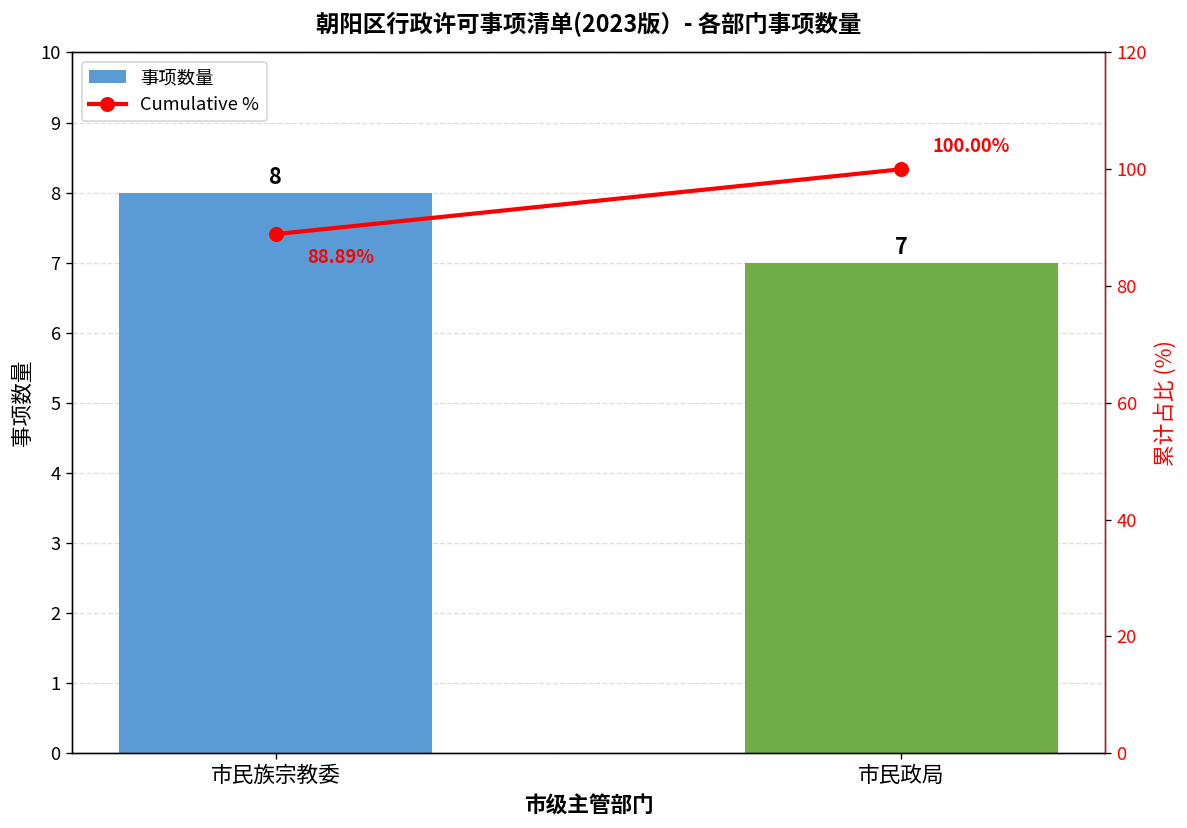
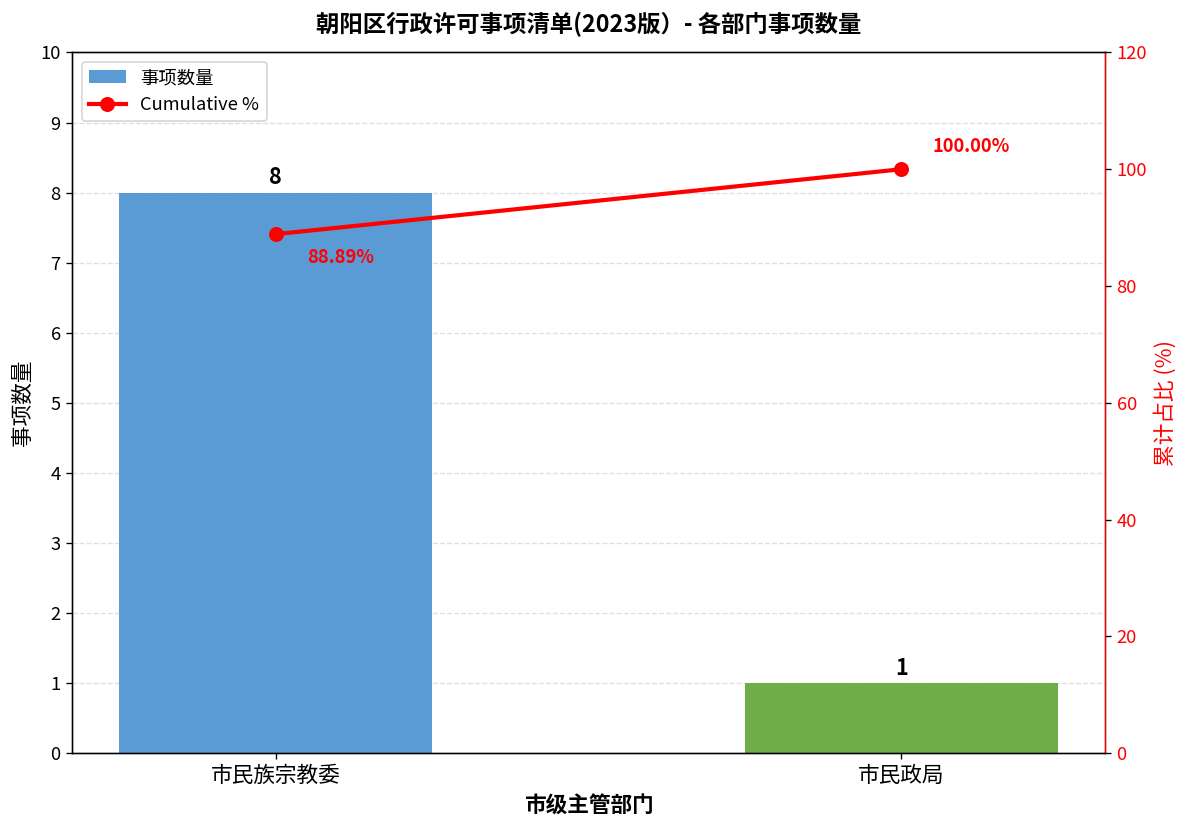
事项数量, 市民政局: 7 -> 1
